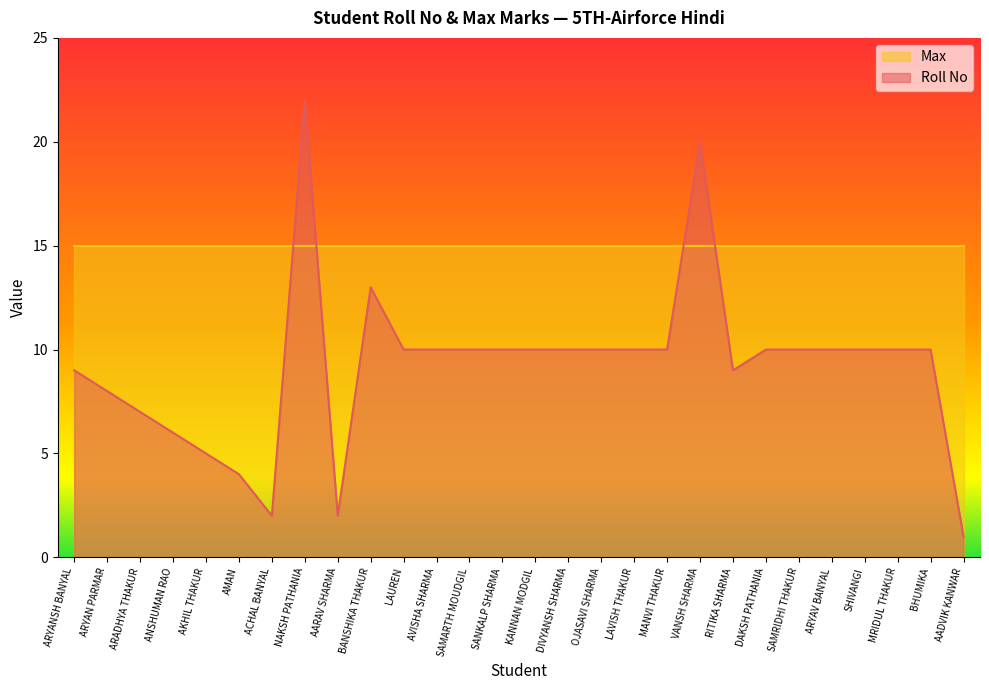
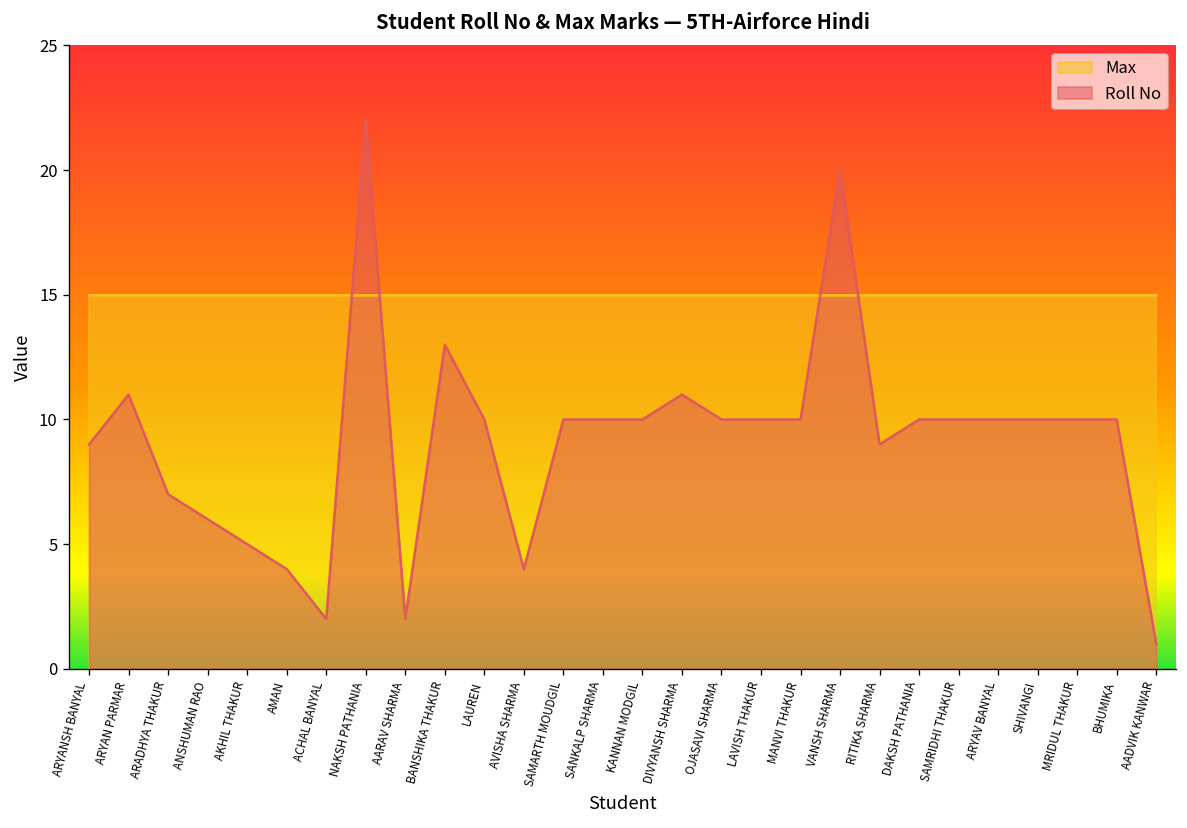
Roll No, ARYAN PARMAR: 8 -> 11
Roll No, AVISHA SHARMA: 10 -> 4
Roll No, DIVYANSH SHARMA: 10 -> 11
